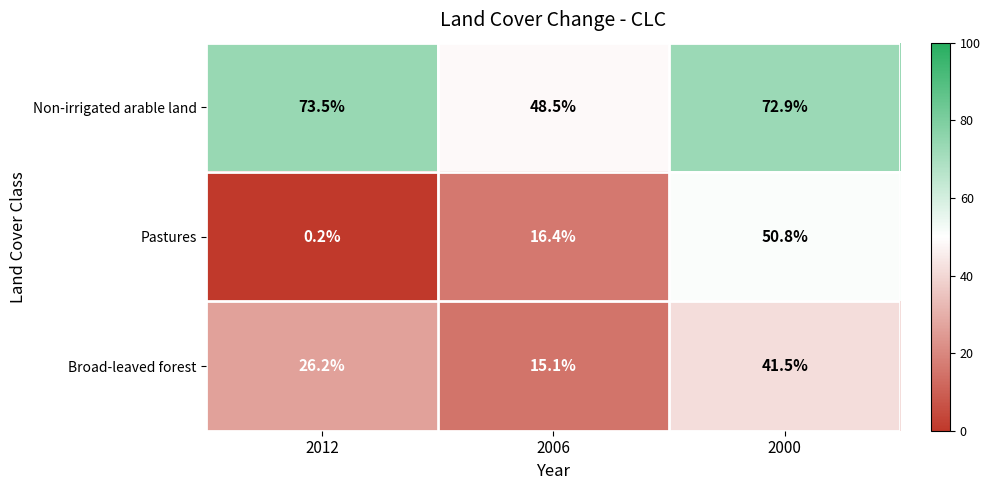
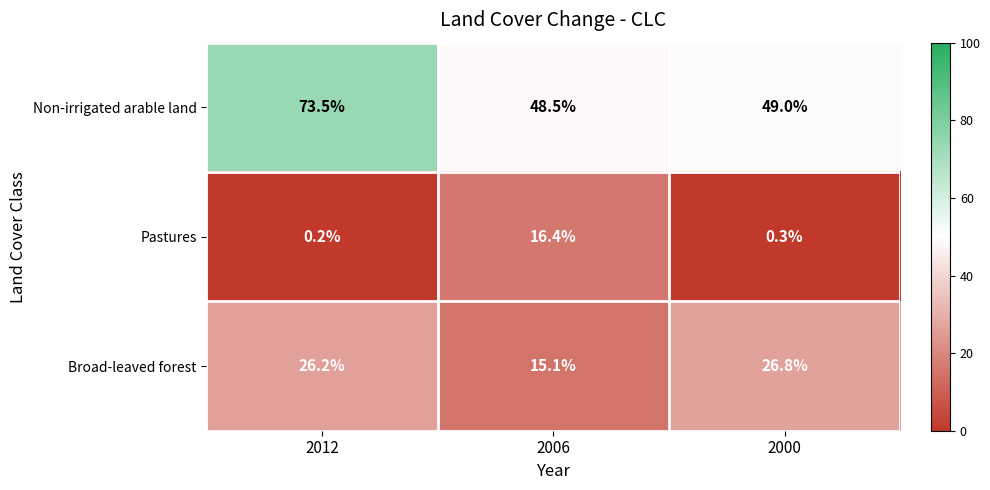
Non-irrigated arable land, 2000: 72.9% -> 49.0%
Pastures, 2000: 50.8% -> 0.3%
Broad-leaved forest, 2000: 41.5% -> 26.8%
